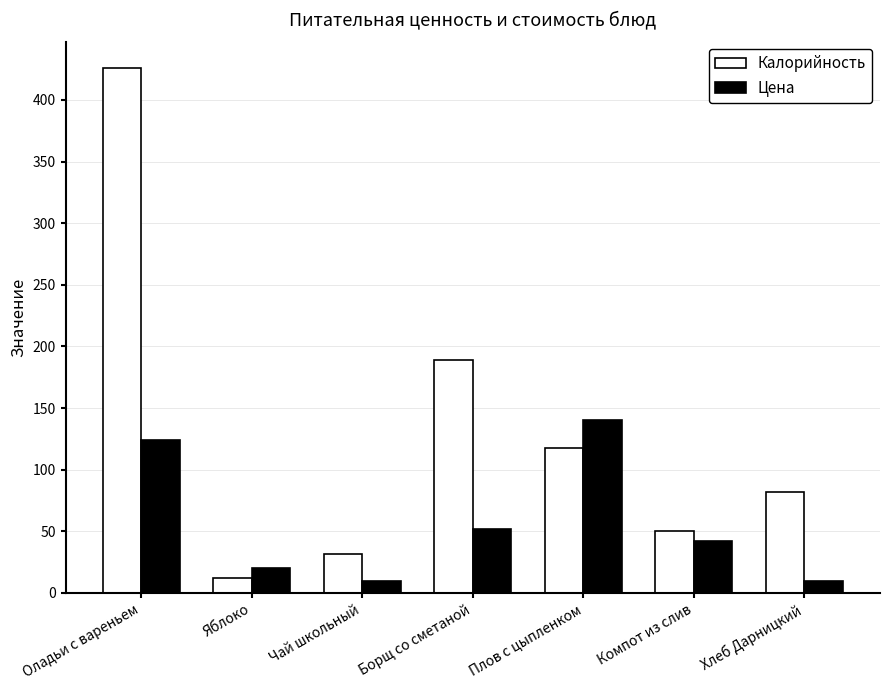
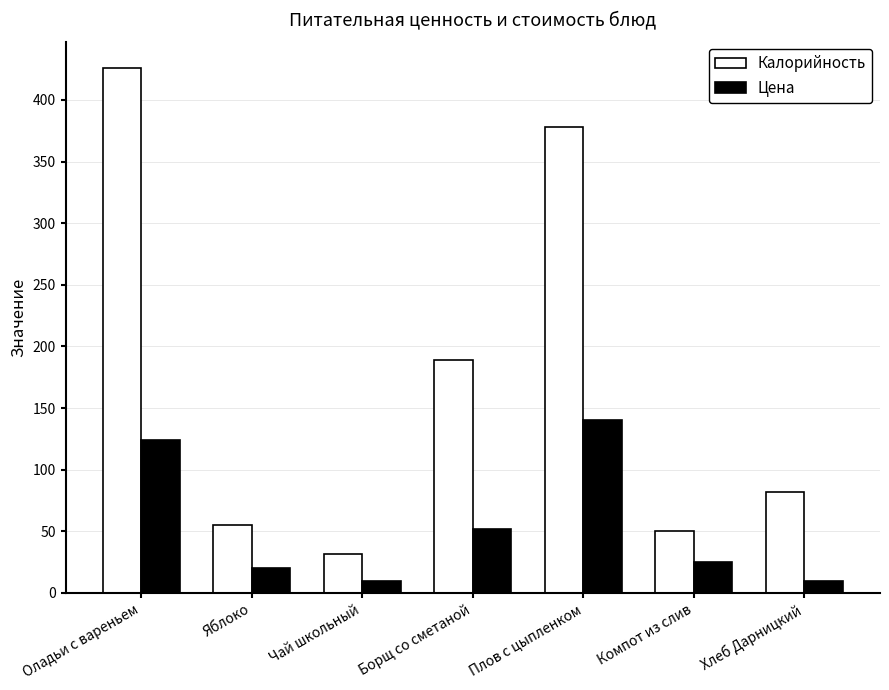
Калорийность, Яблоко: 12 -> 55
Калорийность, Плов с цыпленком: 118 -> 378
Цена, Компот из слив: 42 -> 25
